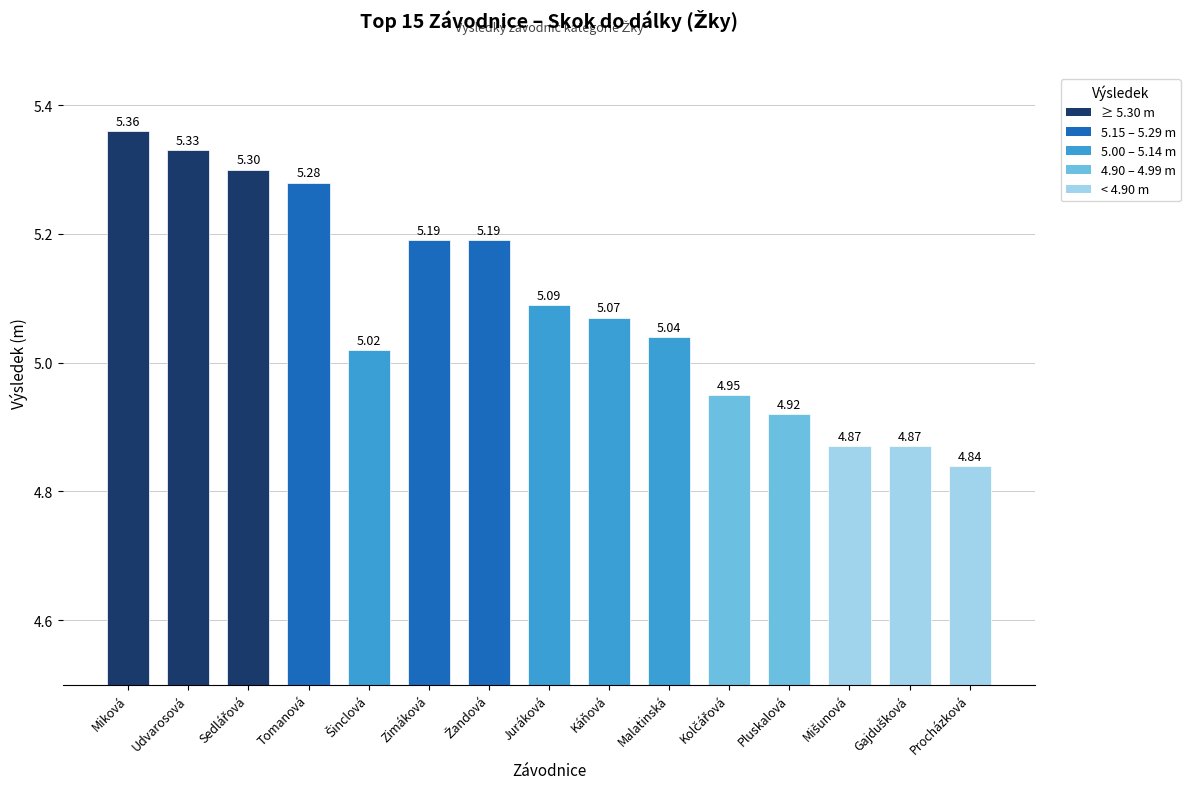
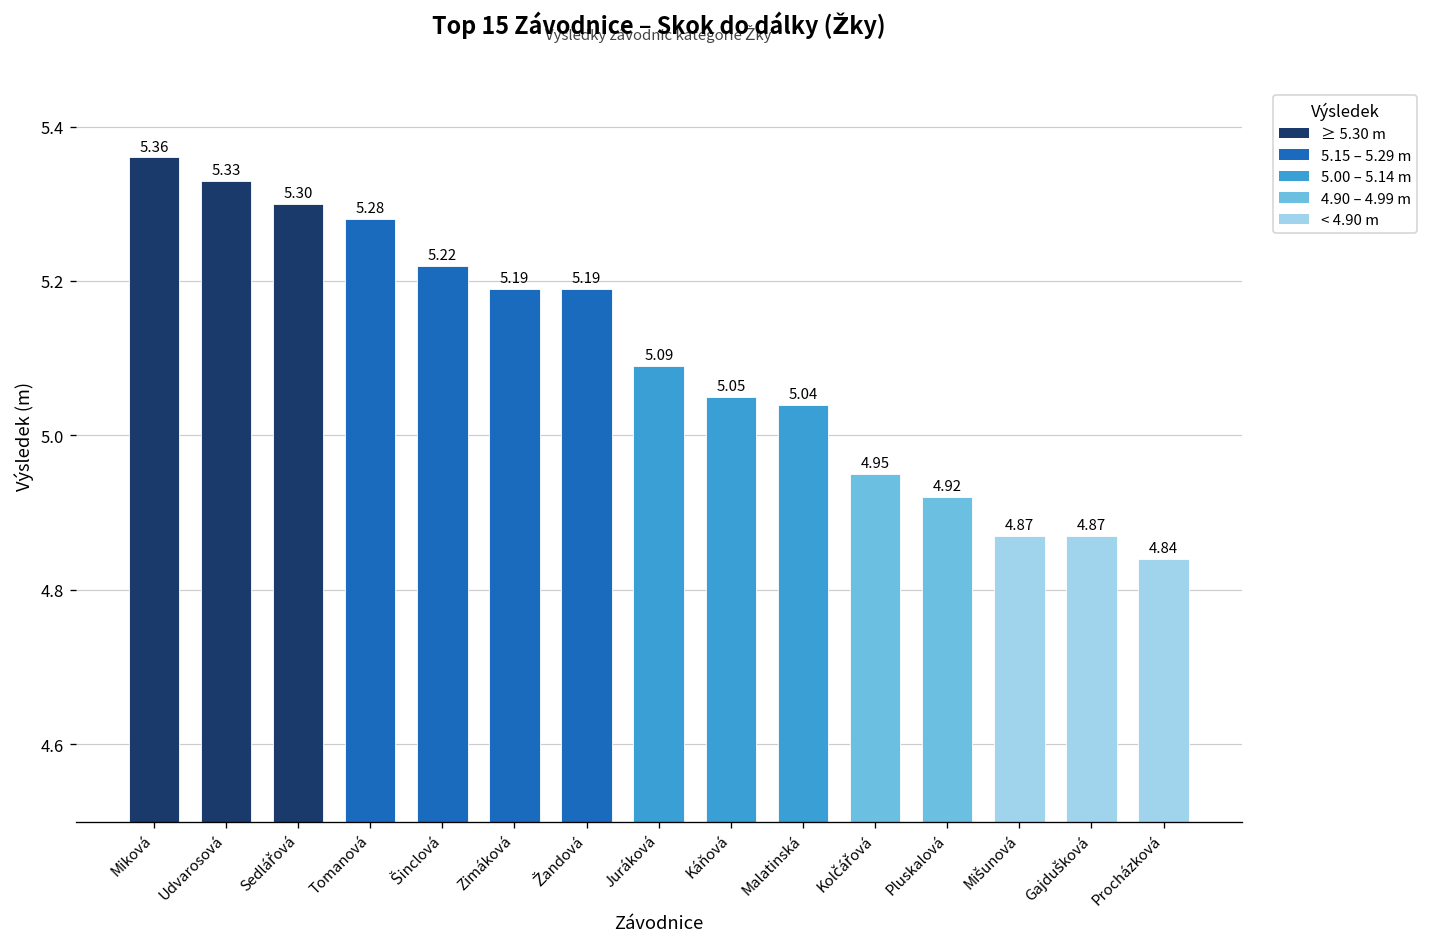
Šinclová: 5.02 -> 5.22
Káňová: 5.07 -> 5.05
